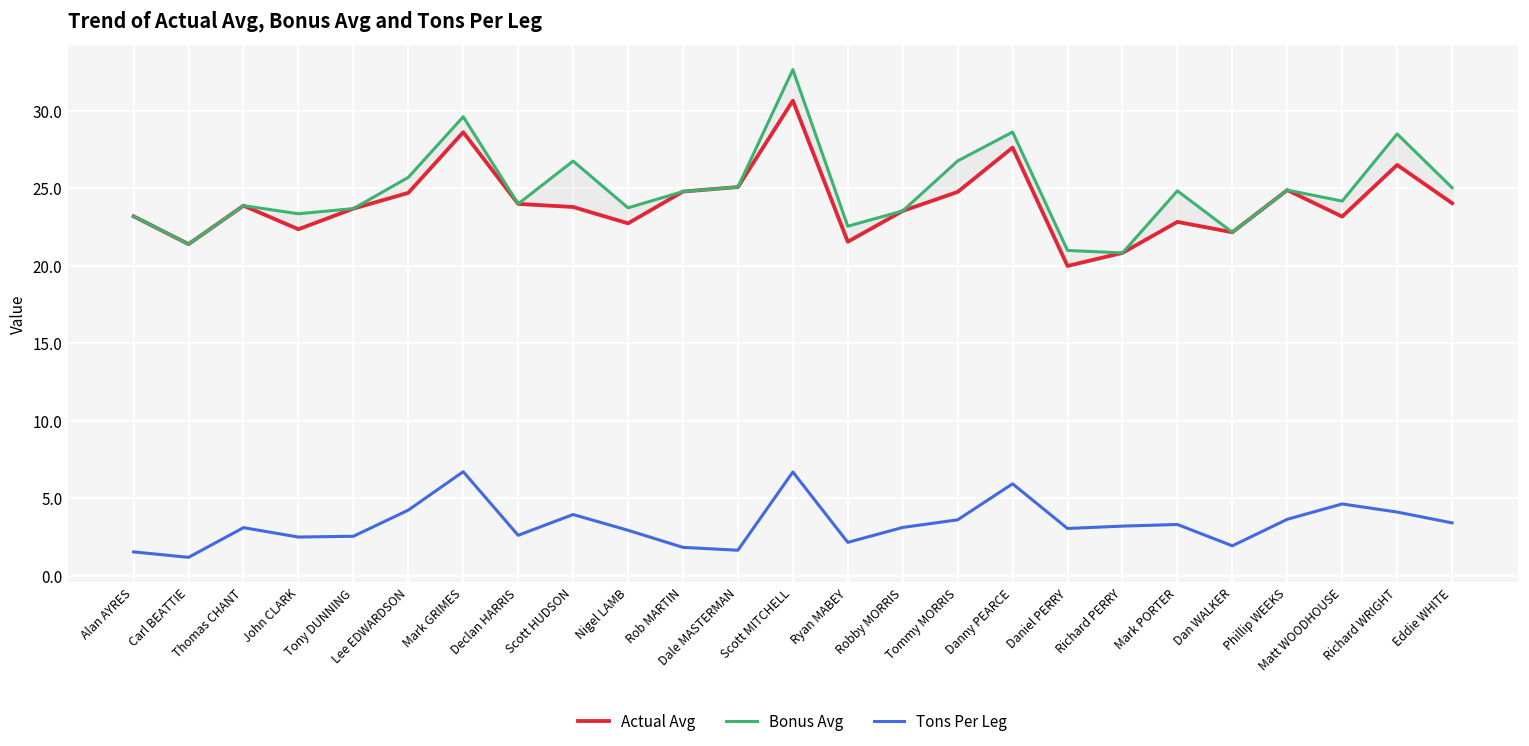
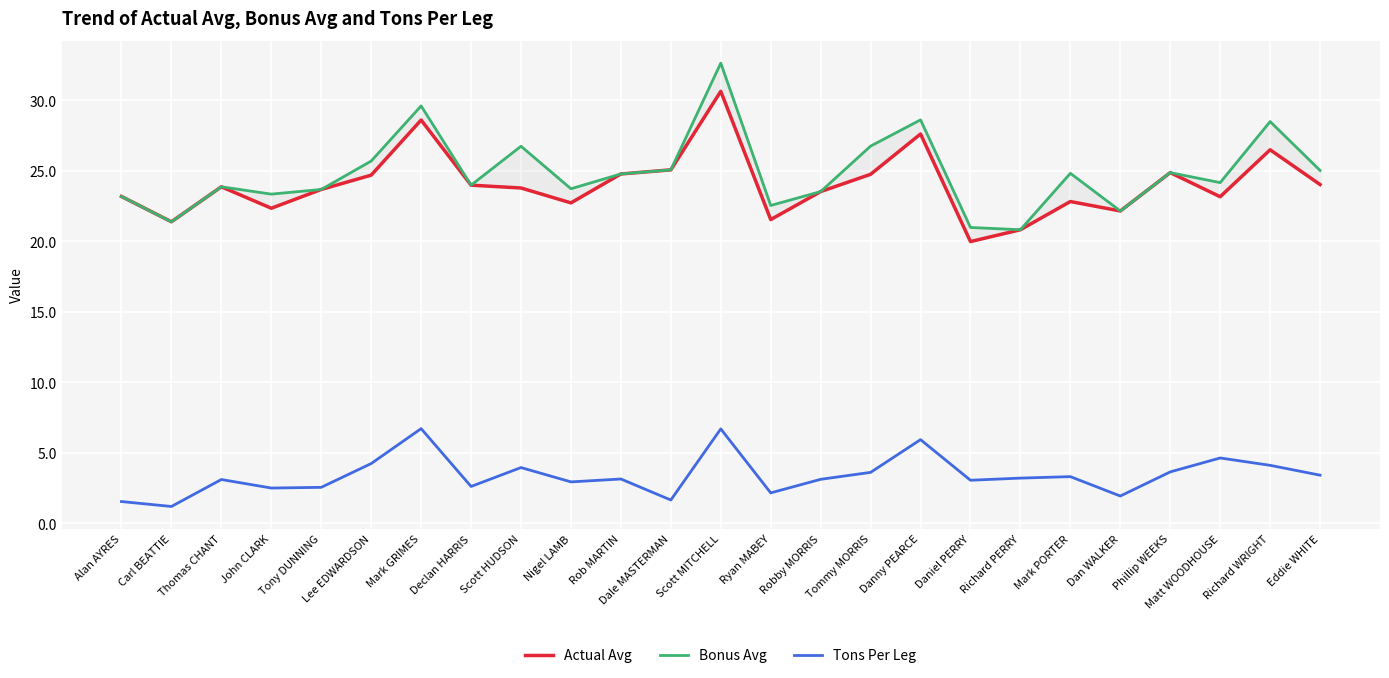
Tons Per Leg, Rob MARTIN: 1.8 -> 3.1
